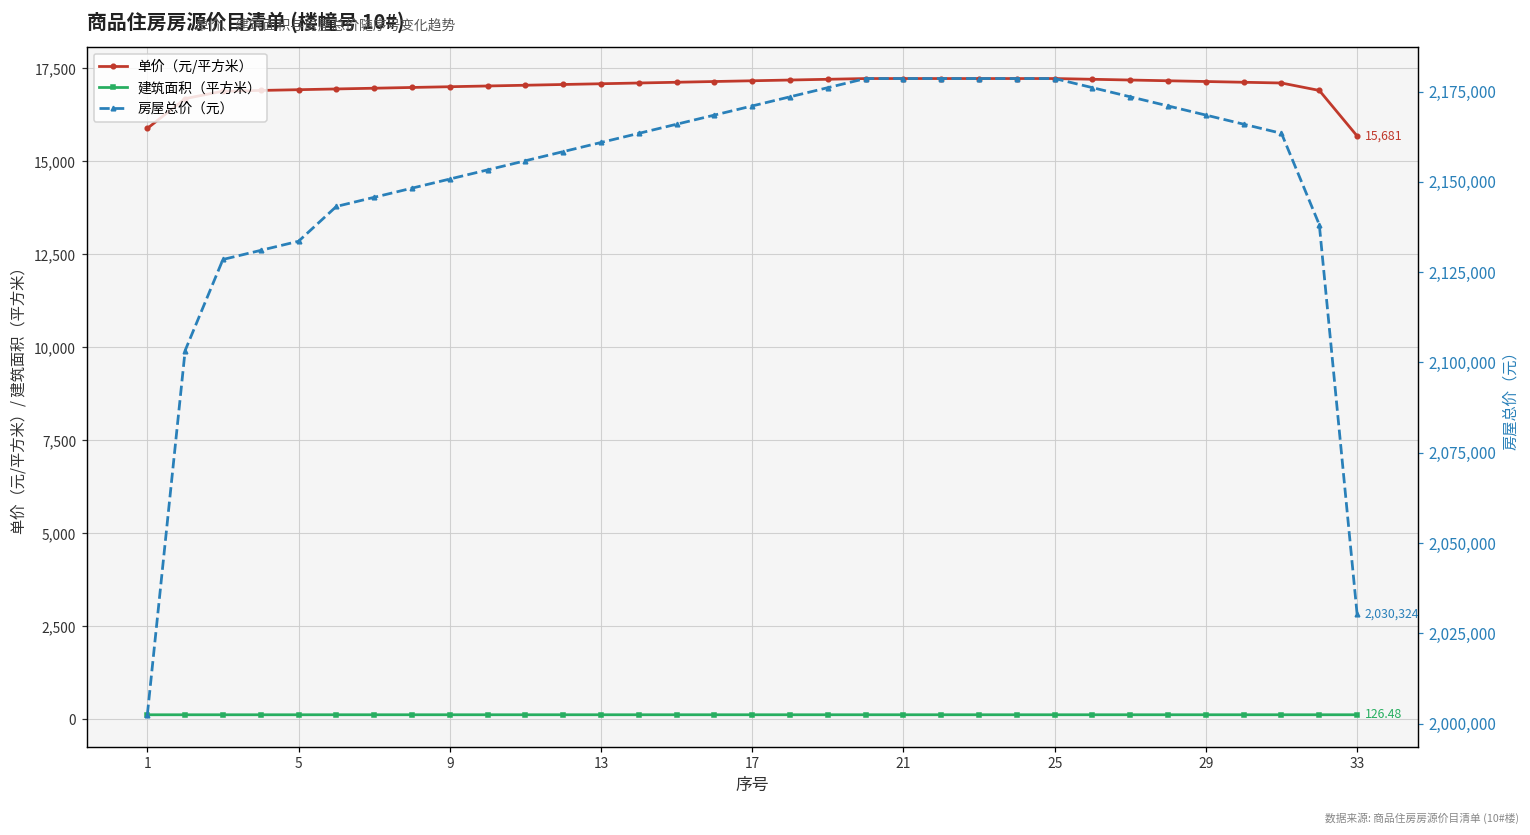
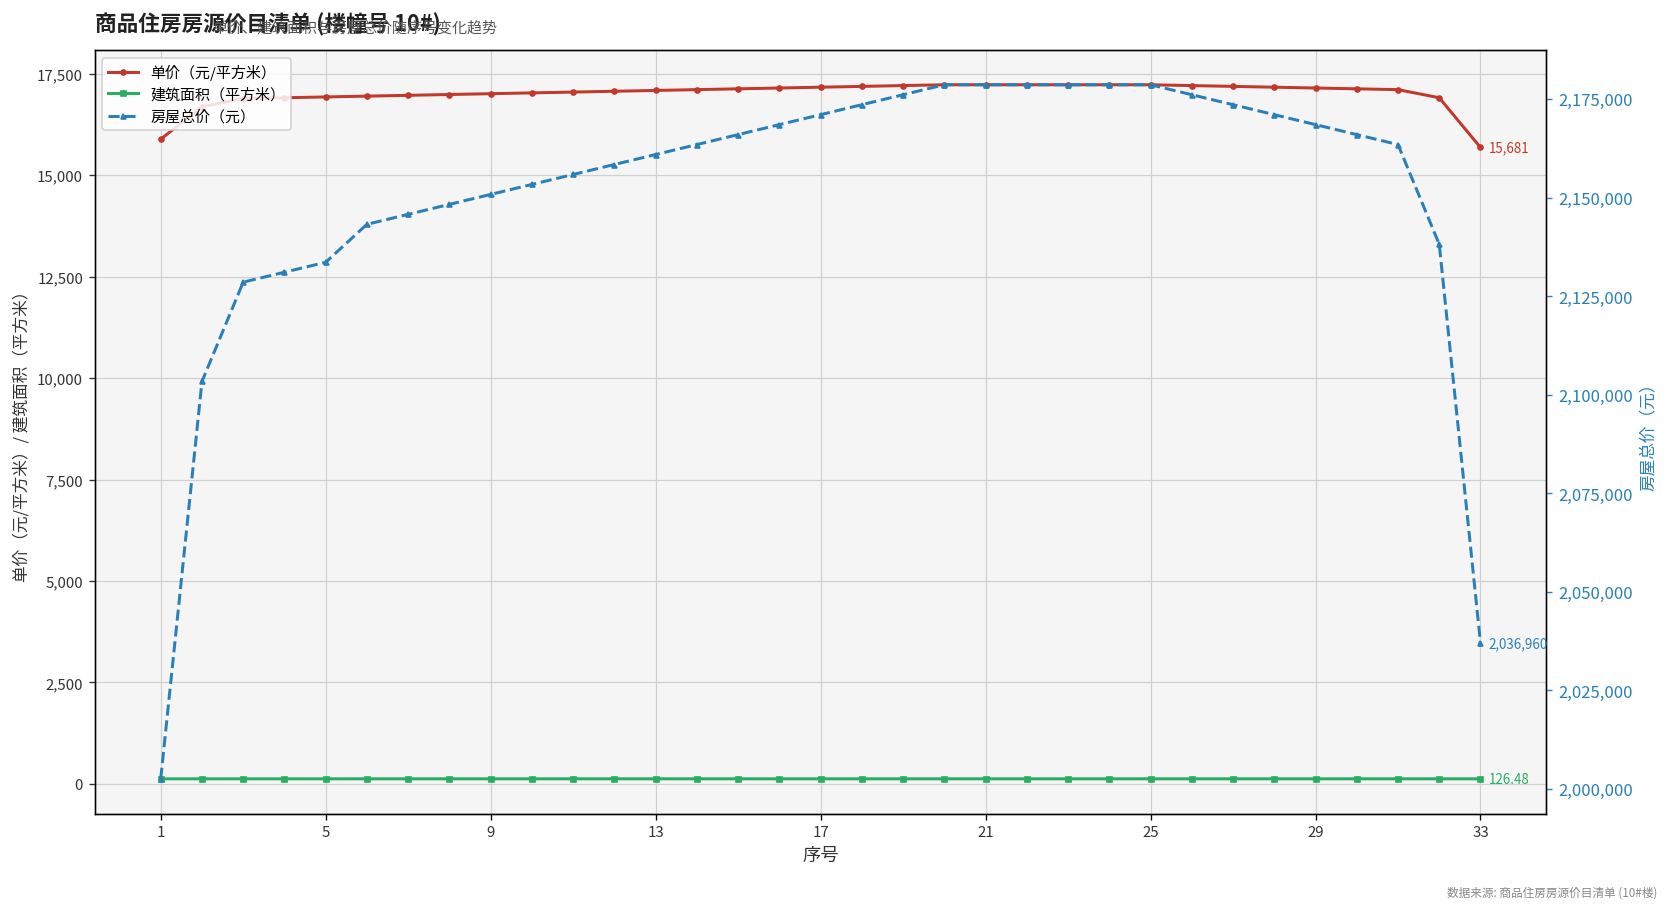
房屋总价（元）, 33: 2,030,324 -> 2,036,960
